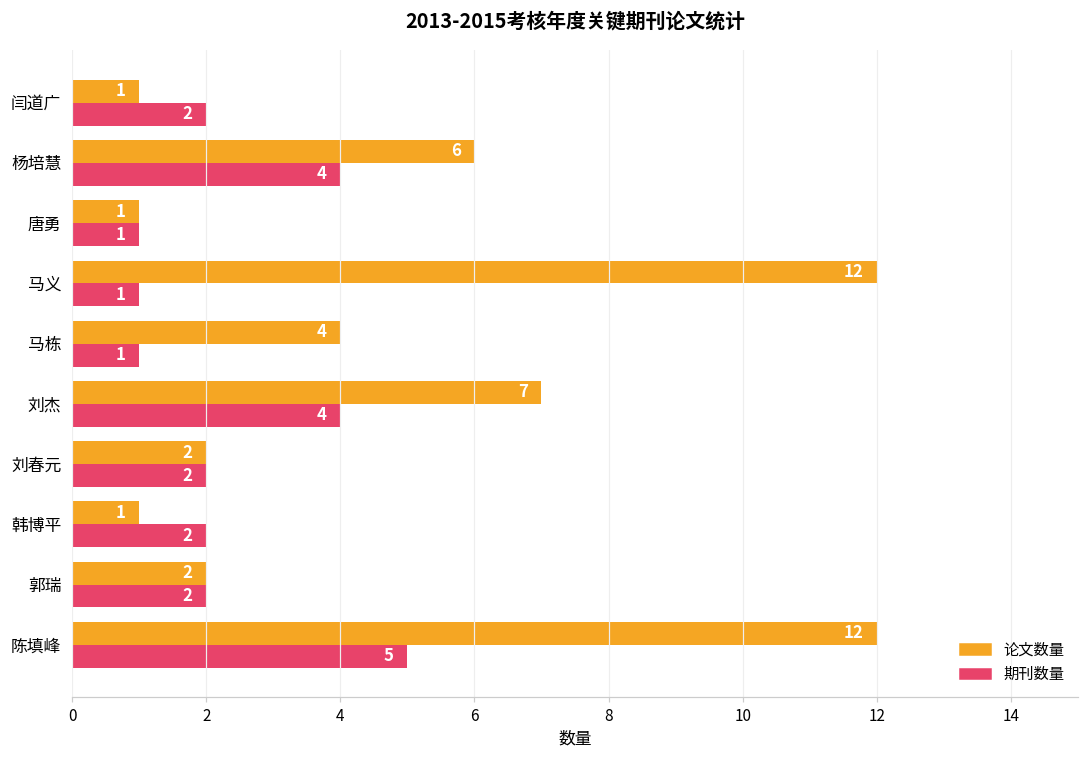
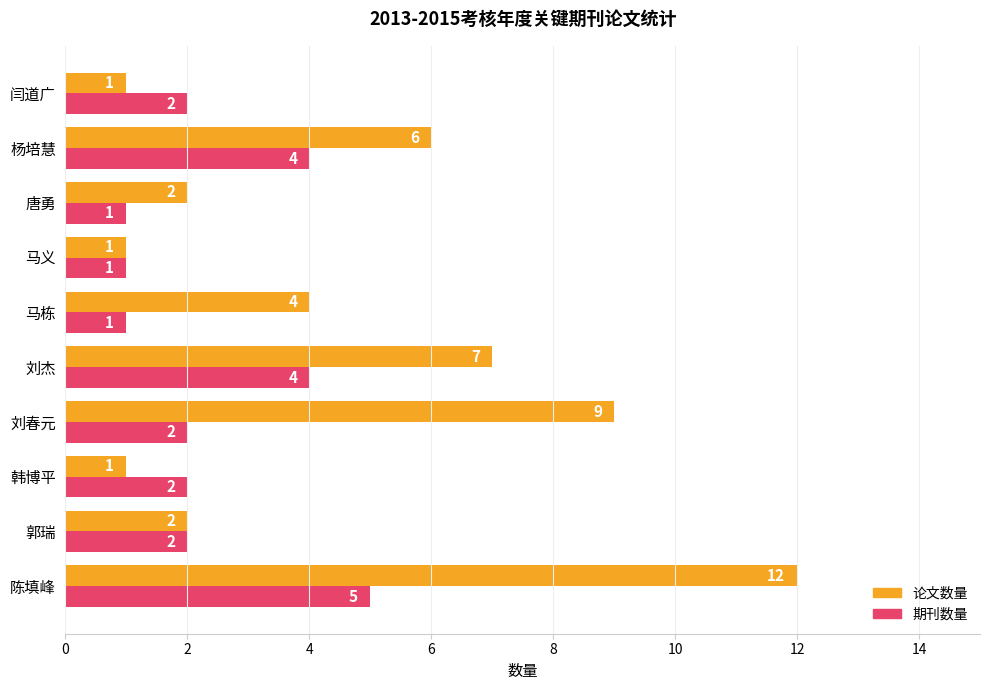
论文数量, 唐勇: 1 -> 2
论文数量, 马义: 12 -> 1
论文数量, 刘春元: 2 -> 9
